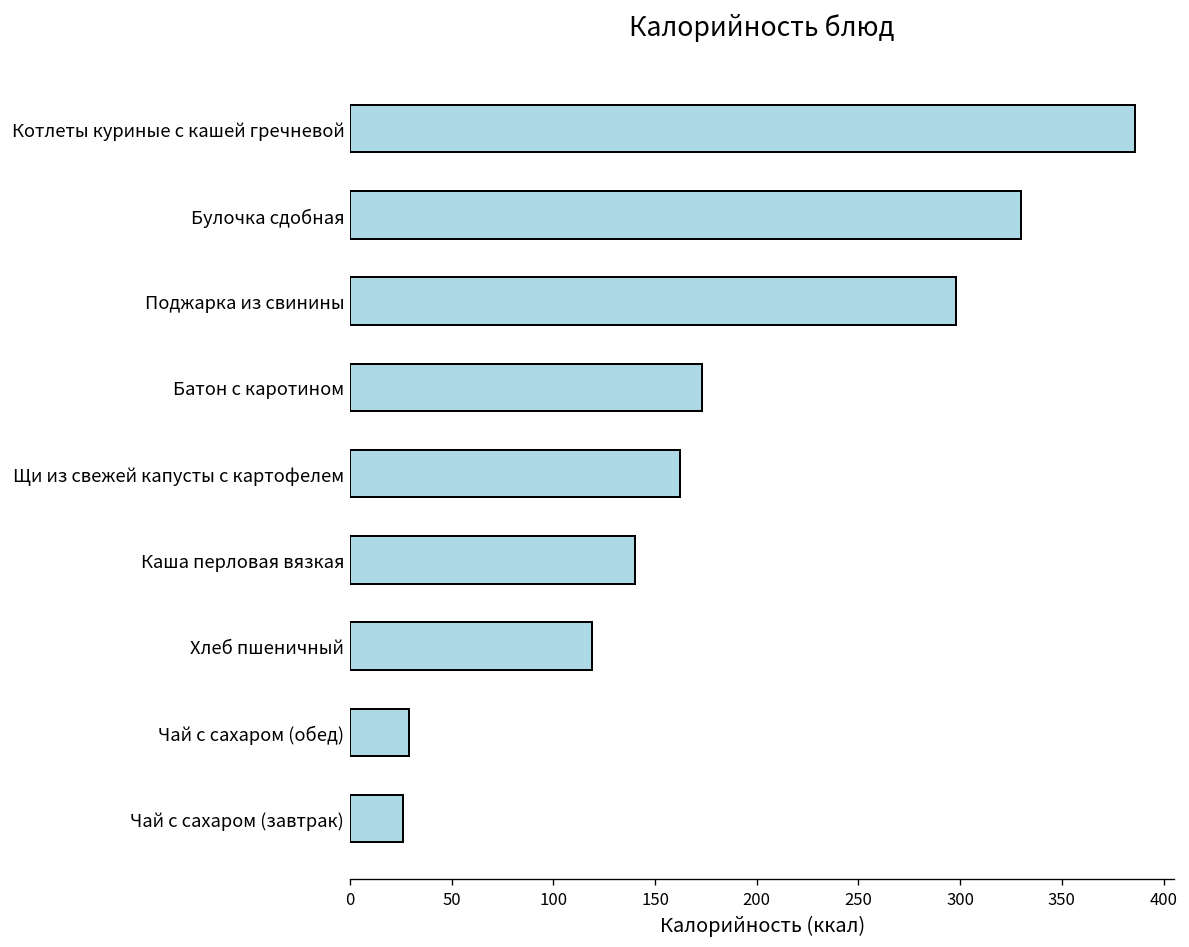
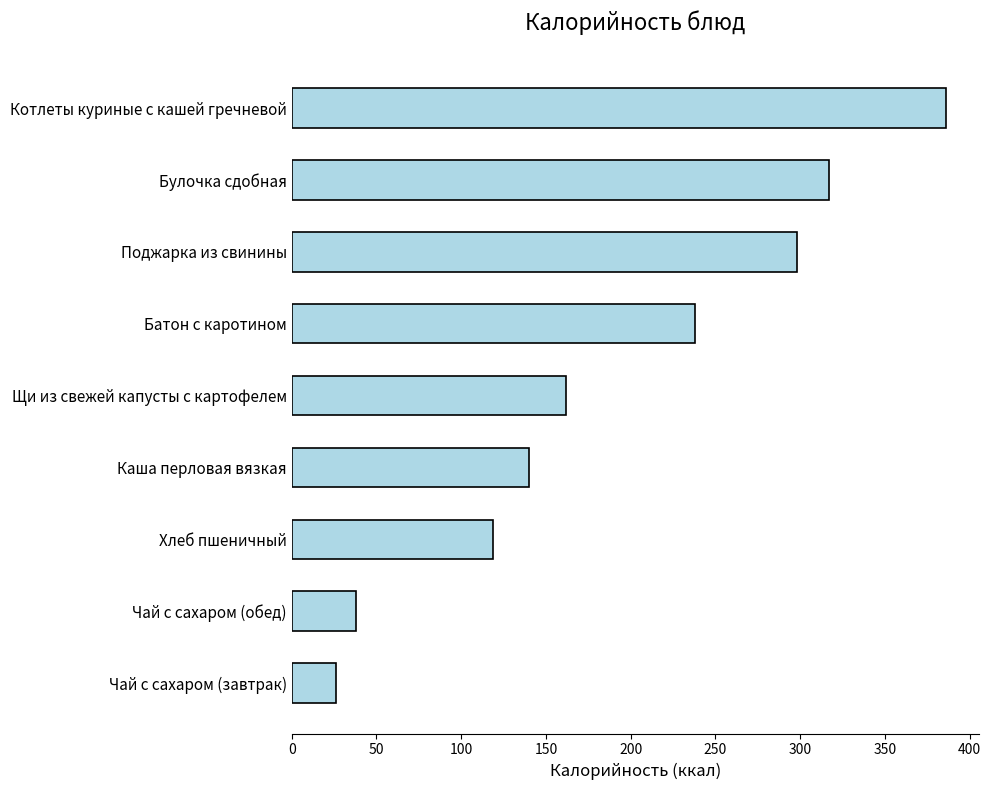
Булочка сдобная: 330 -> 317
Батон с каротином: 173 -> 238
Чай с сахаром (обед): 29 -> 38
